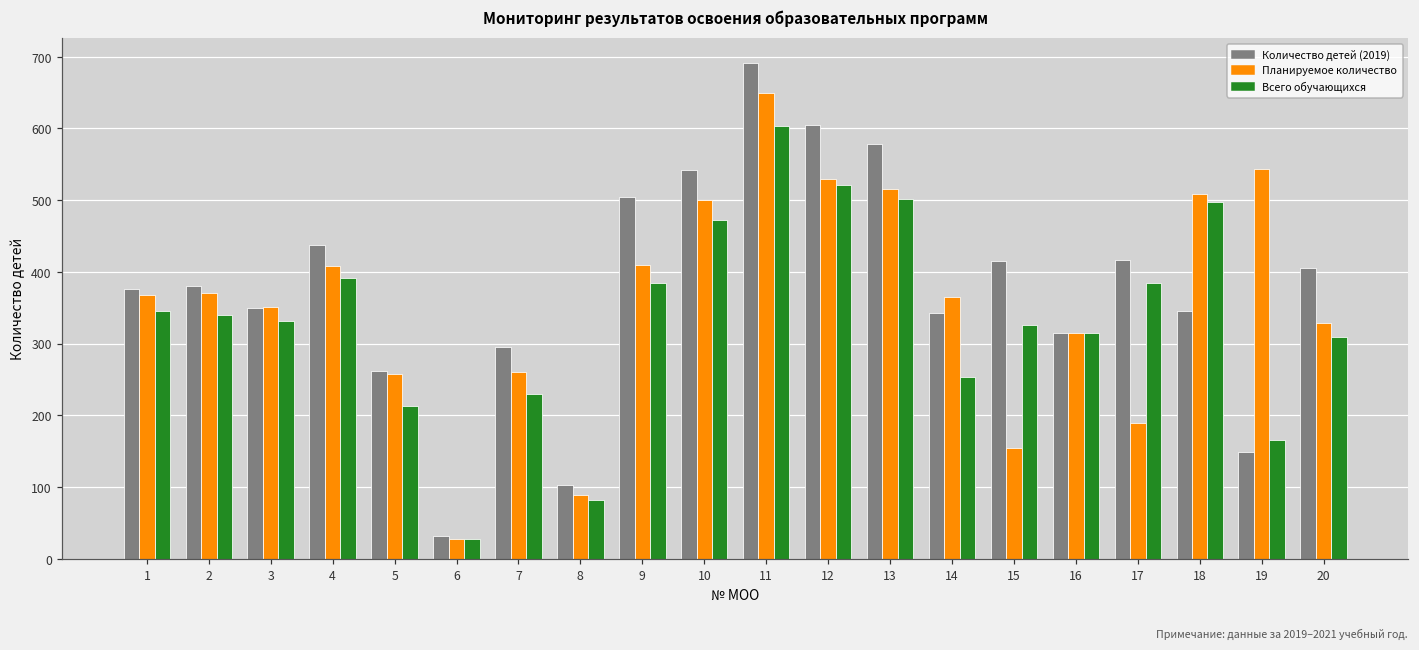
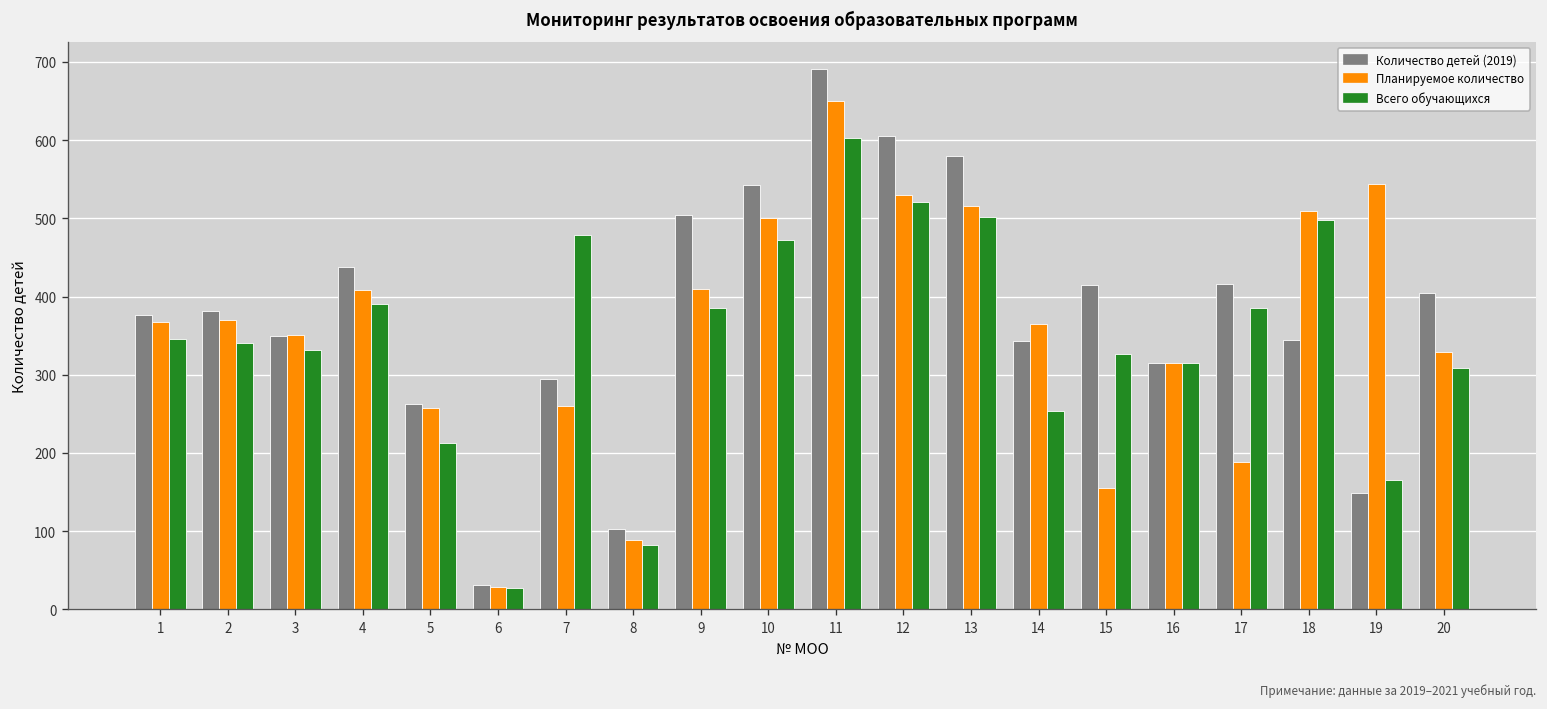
Всего обучающихся, 7: 230 -> 480
